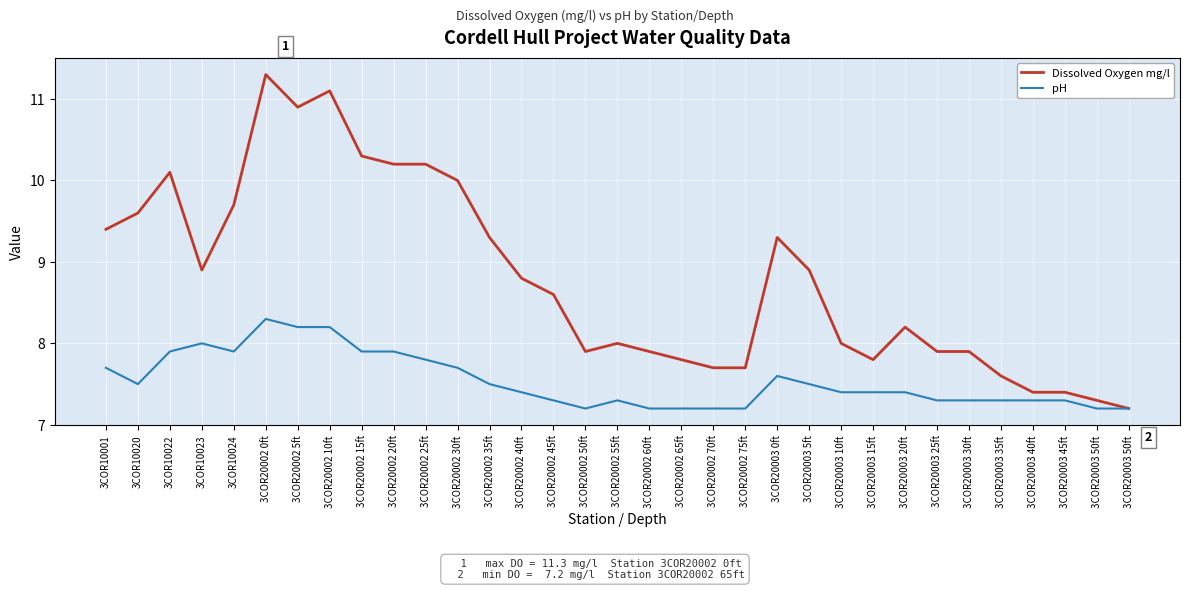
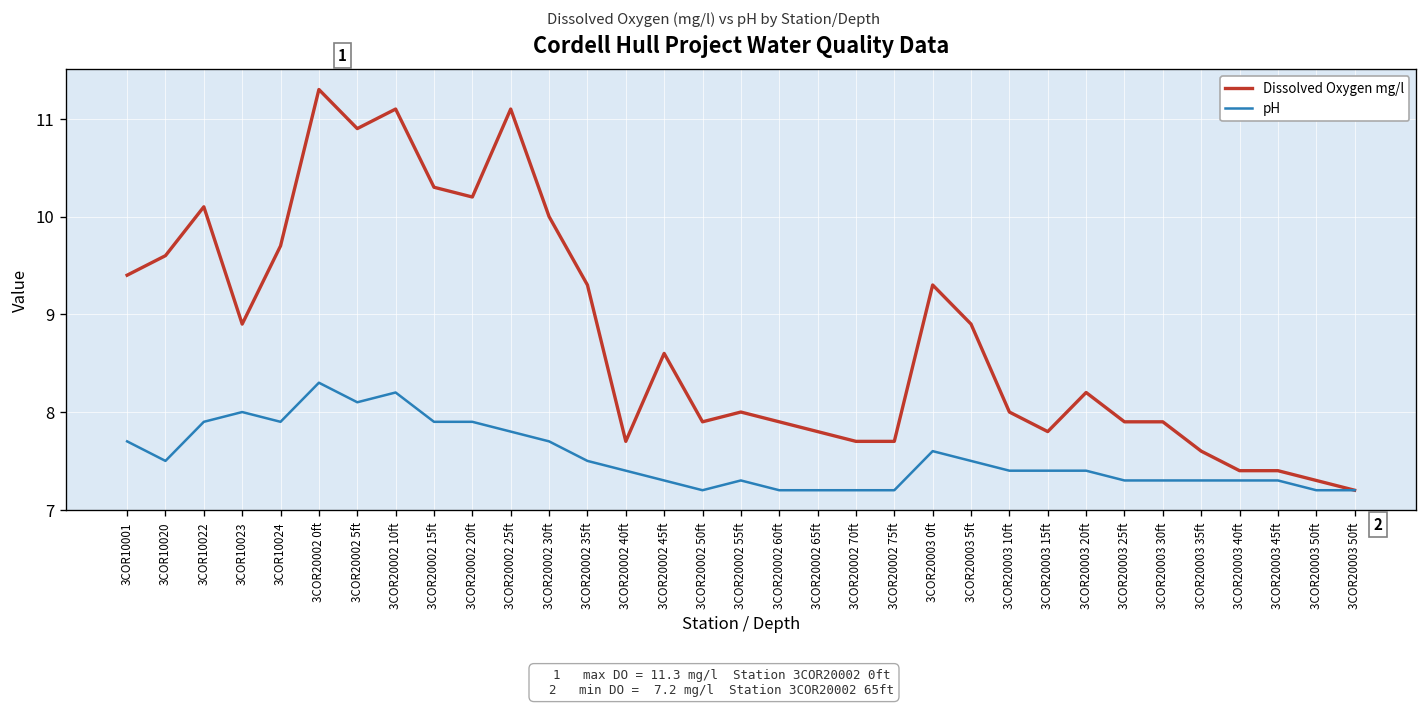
pH, 3COR20002 5ft: 8.2 -> 8.1
Dissolved Oxygen mg/l, 3COR20002 25ft: 10.2 -> 11.1
Dissolved Oxygen mg/l, 3COR20002 40ft: 8.8 -> 7.7
